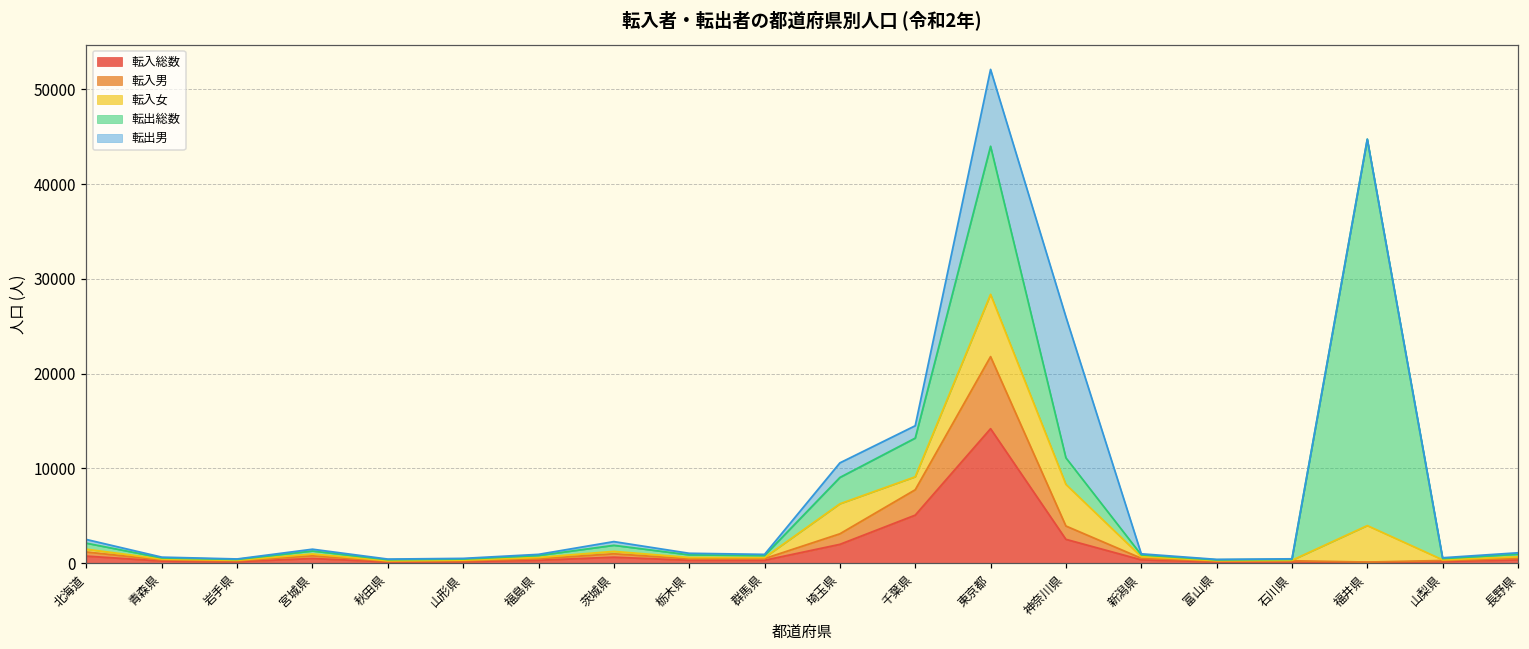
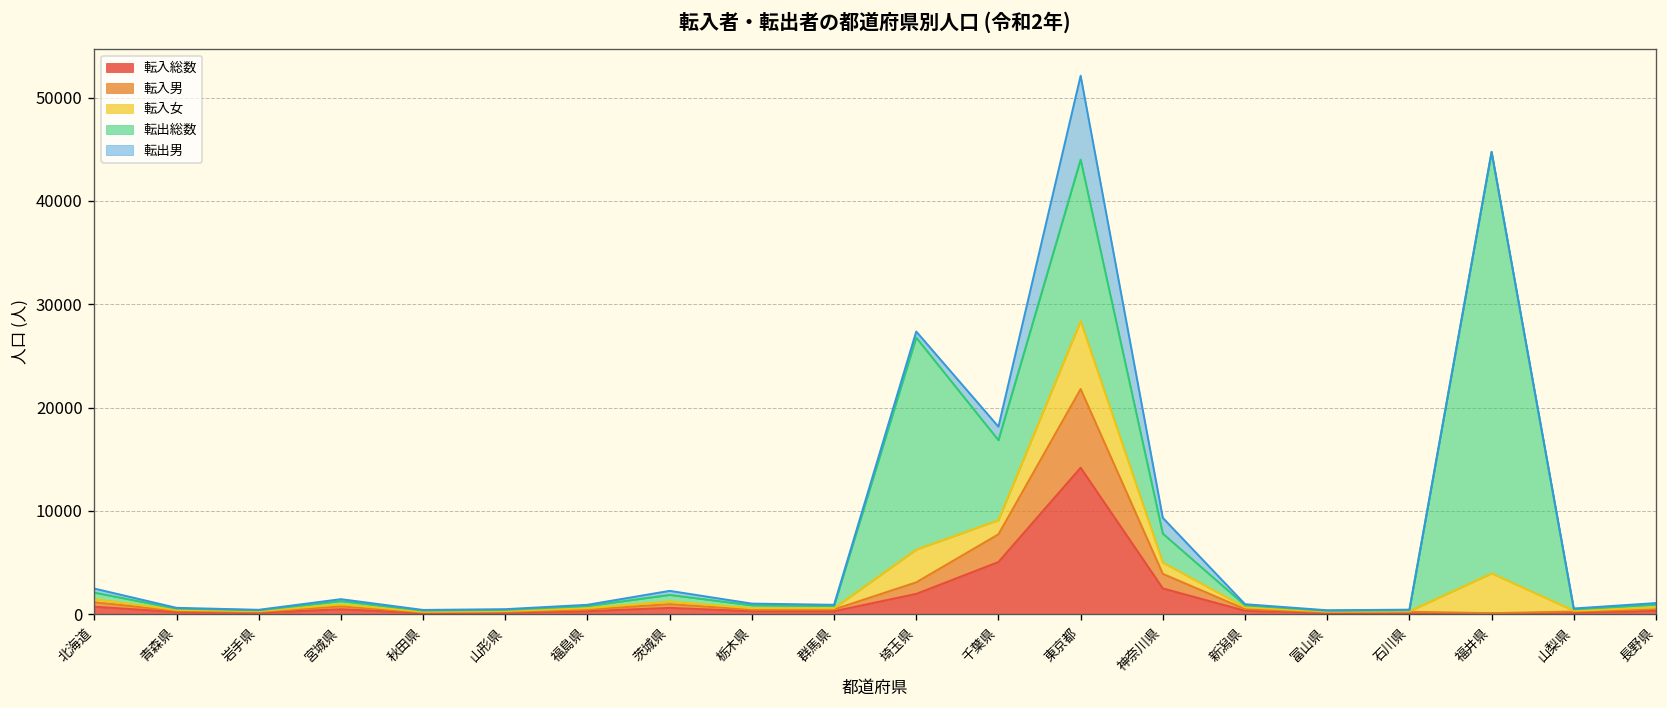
転出総数, 埼玉県: 3000 -> 21000
転出男, 埼玉県: 2000 -> 1000
転出総数, 千葉県: 4000 -> 8000
転入女, 神奈川県: 4000 -> 1000
転出男, 神奈川県: 15000 -> 2000
